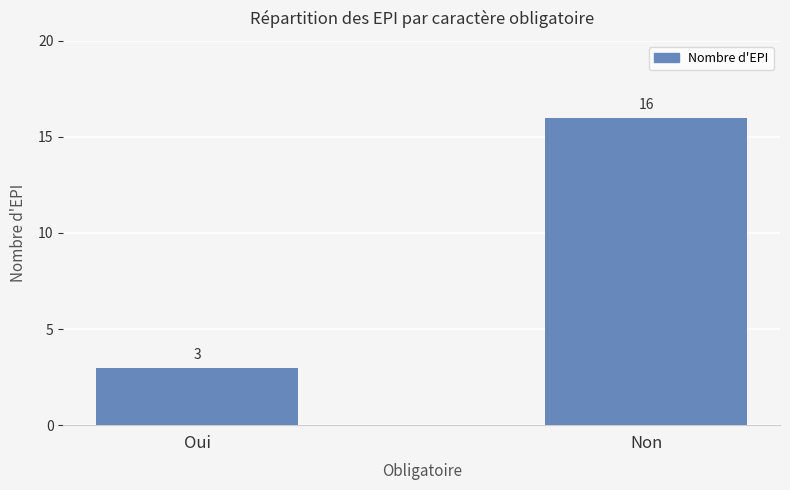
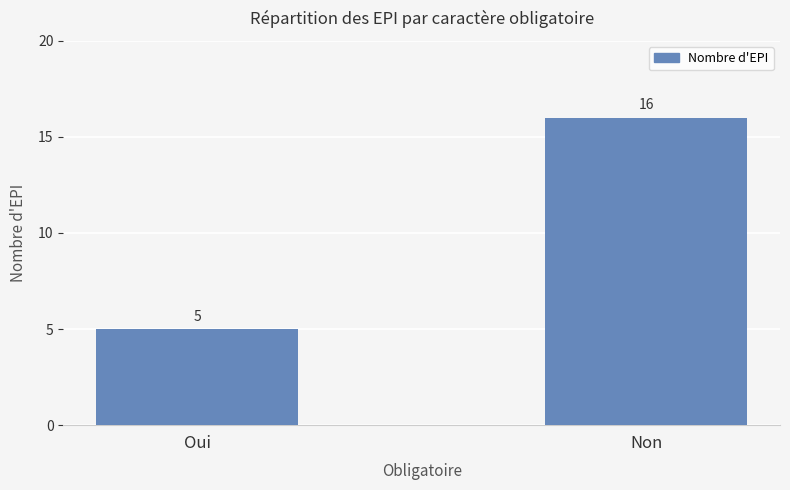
Oui: 3 -> 5
